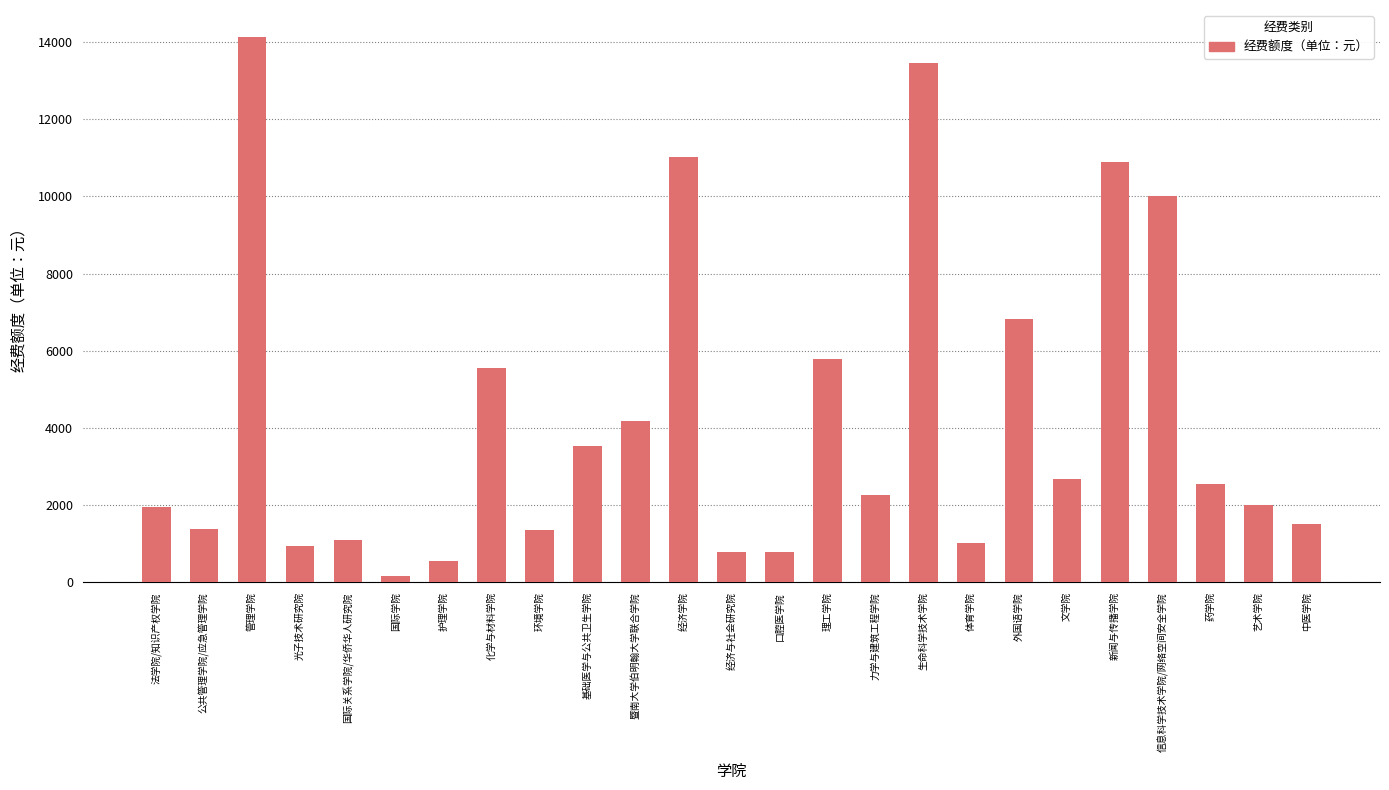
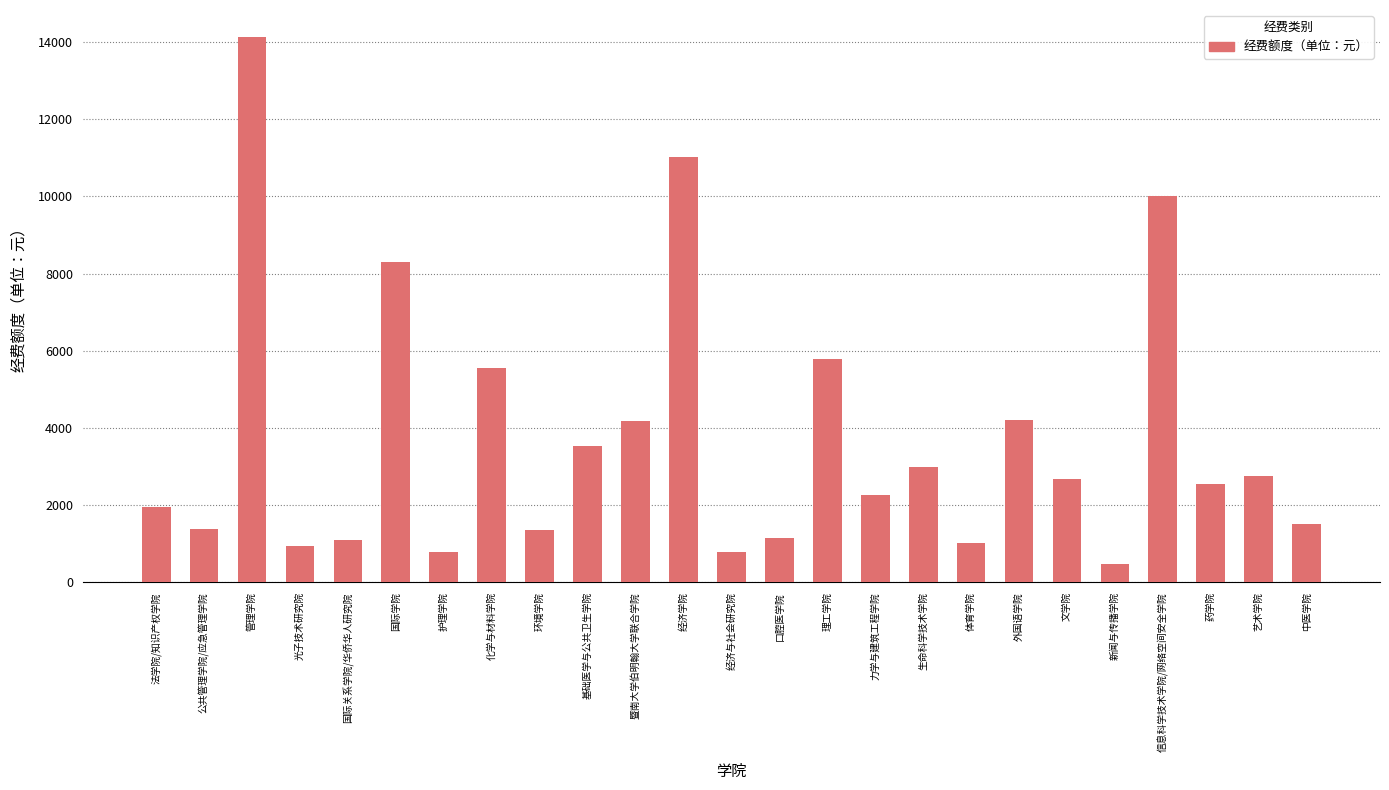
国际学院: 200 -> 8300
护理学院: 500 -> 800
口腔医学院: 800 -> 1100
生命科学技术学院: 13500 -> 3000
外国语学院: 6800 -> 4200
新闻与传播学院: 10900 -> 500
艺术学院: 2000 -> 2800
